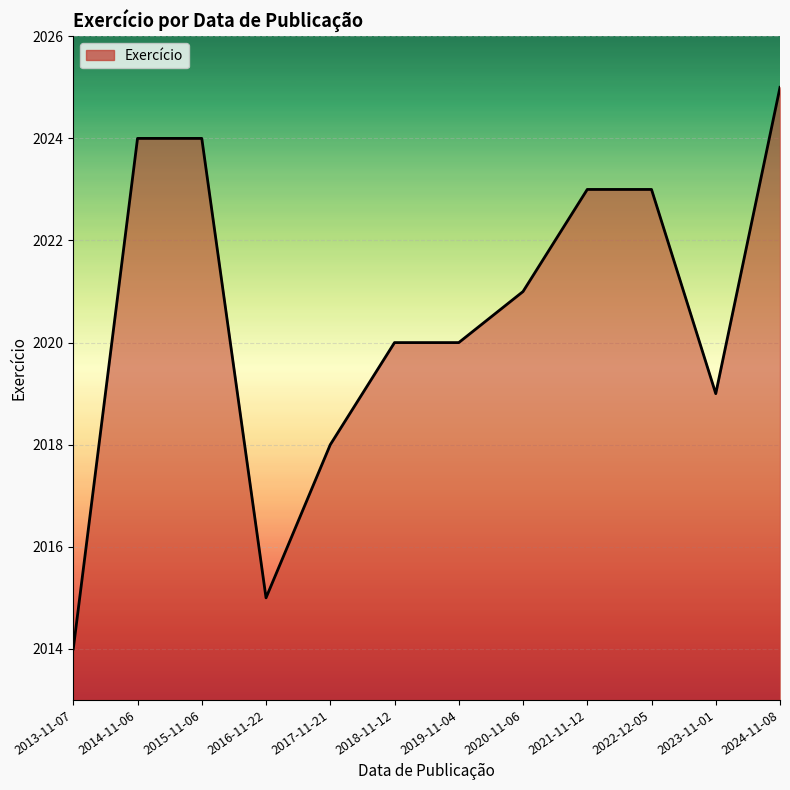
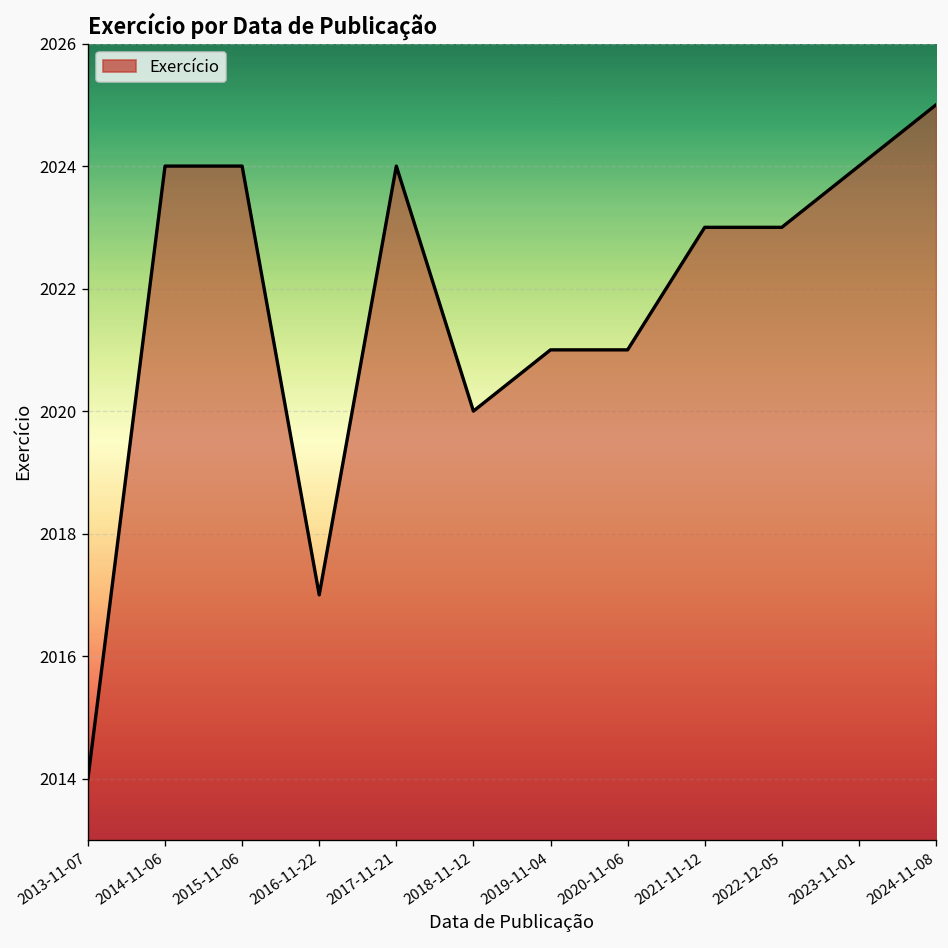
2016-11-22: 2015 -> 2017
2017-11-21: 2018 -> 2024
2019-11-04: 2020 -> 2021
2023-11-01: 2019 -> 2024
